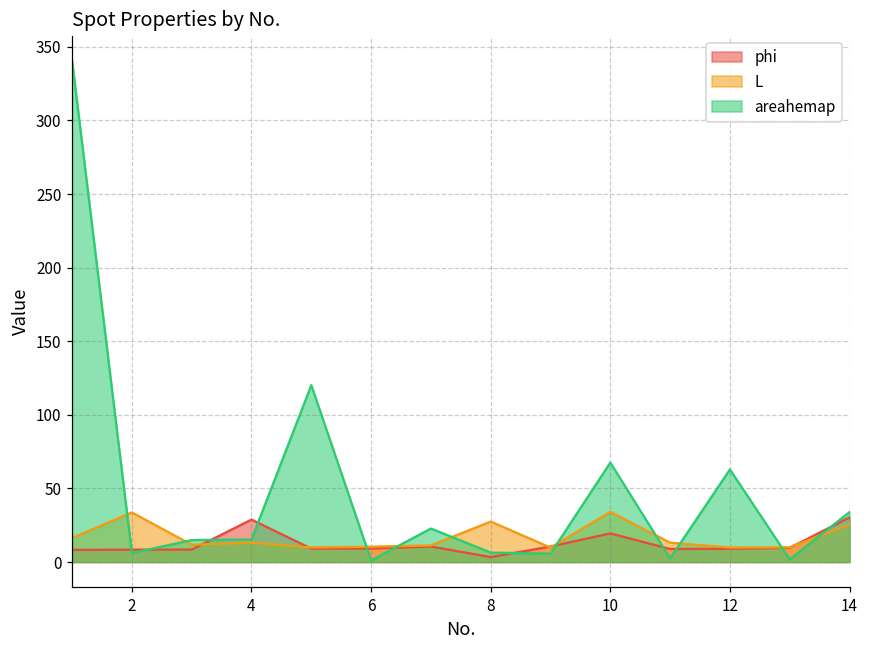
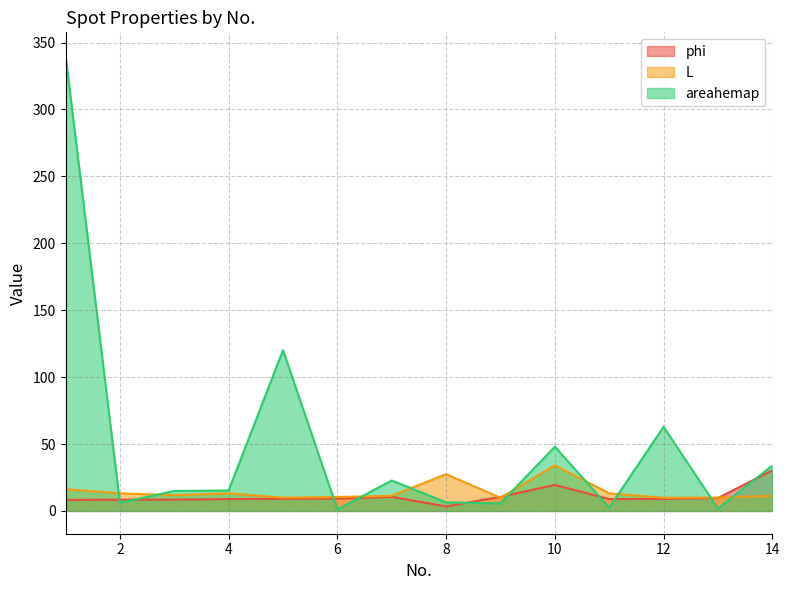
L, 2: 34 -> 13
phi, 4: 29 -> 9
areahemap, 10: 68 -> 48
L, 14: 26 -> 11
